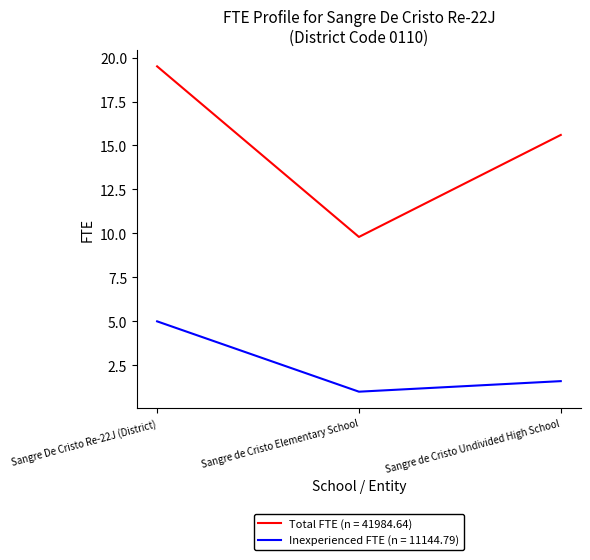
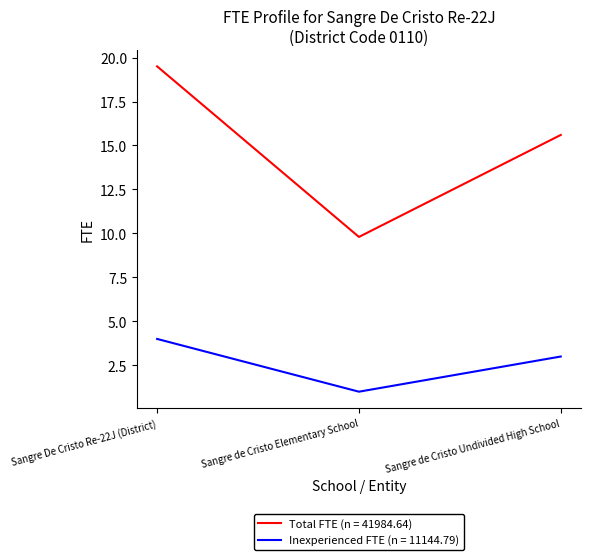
Inexperienced FTE (n = 11144.79), Sangre De Cristo Re-22J (District): 5 -> 4
Inexperienced FTE (n = 11144.79), Sangre de Cristo Undivided High School: 1.6 -> 3.0
